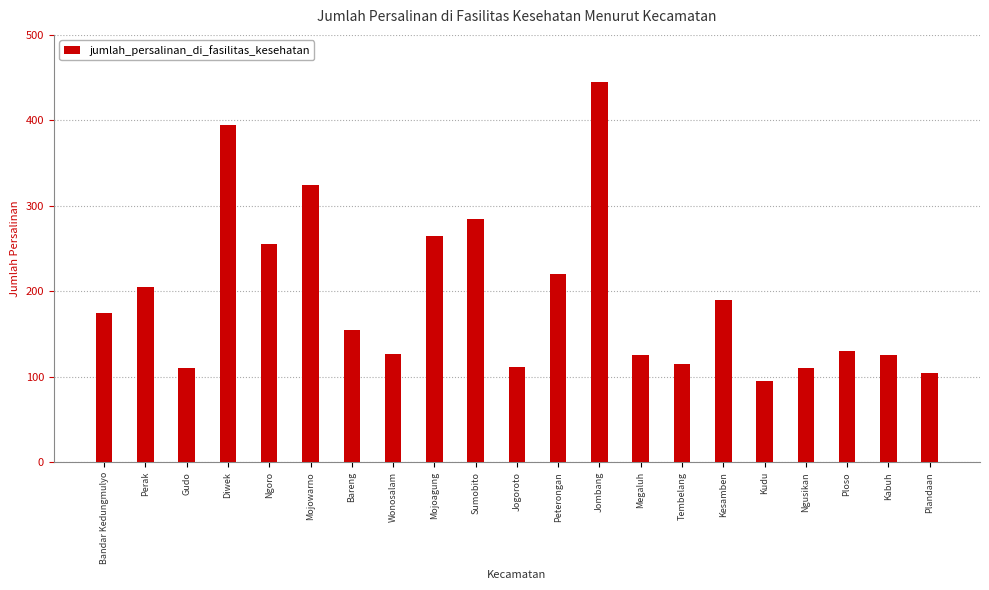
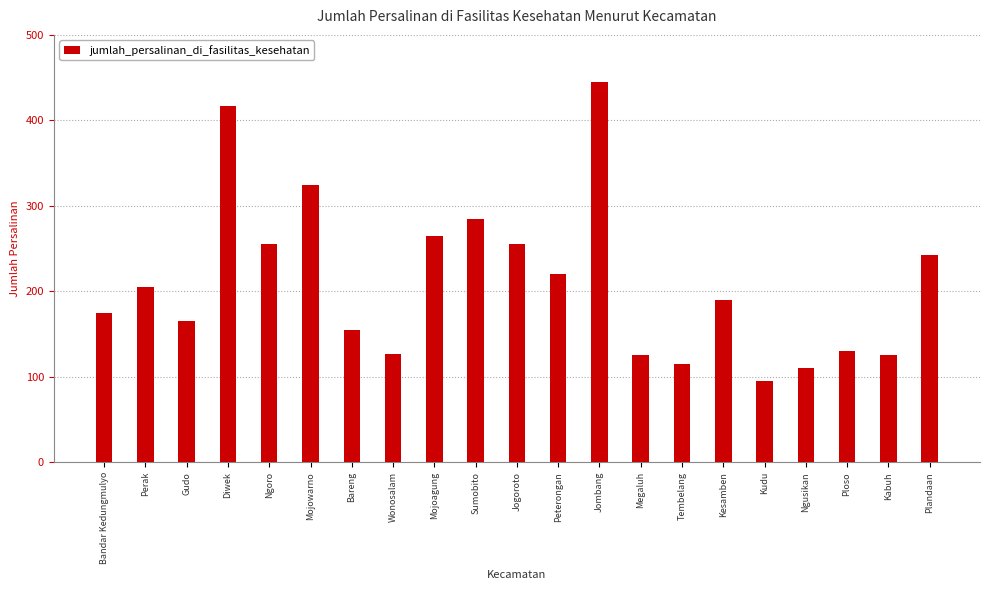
Gudo: 110 -> 170
Diwek: 400 -> 420
Jogoroto: 110 -> 260
Plandaan: 110 -> 240
